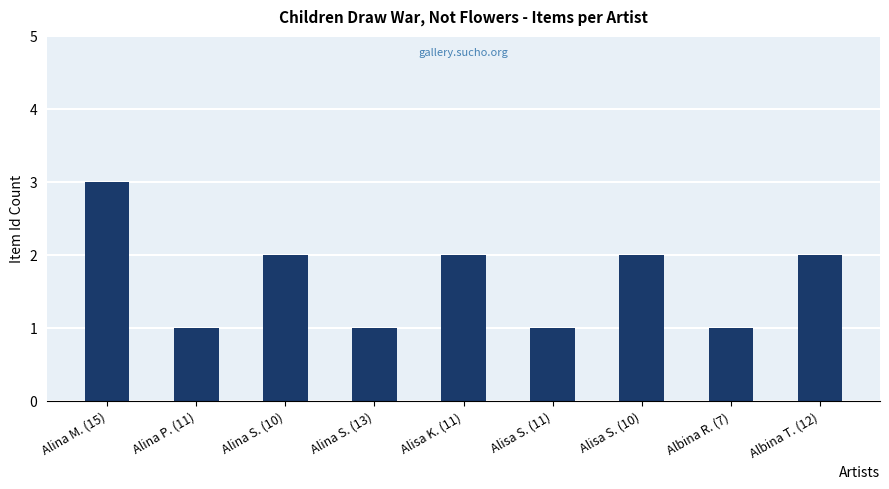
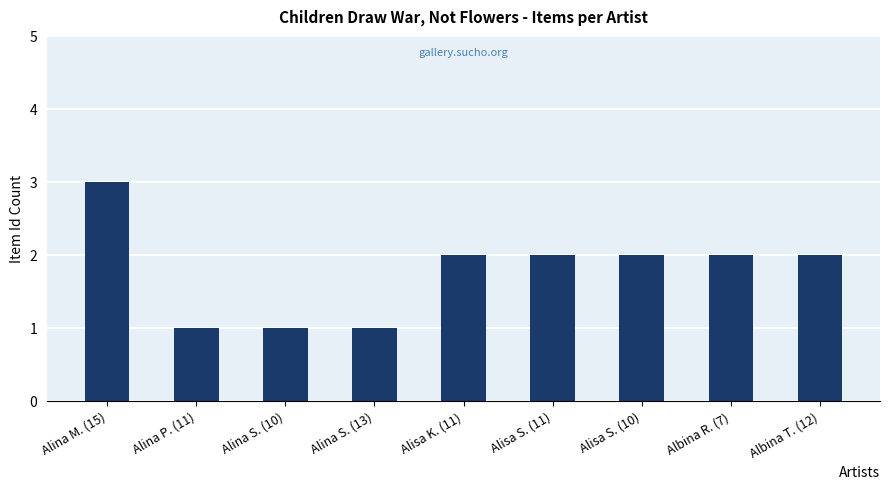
Alina S. (10): 2 -> 1
Alisa S. (11): 1 -> 2
Albina R. (7): 1 -> 2
